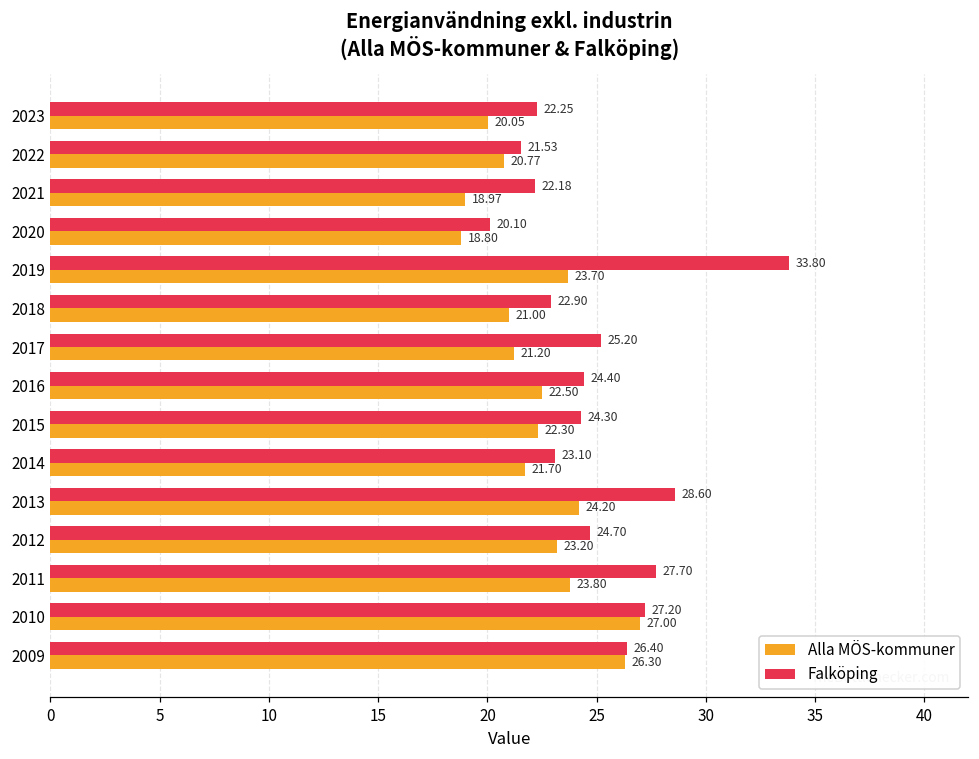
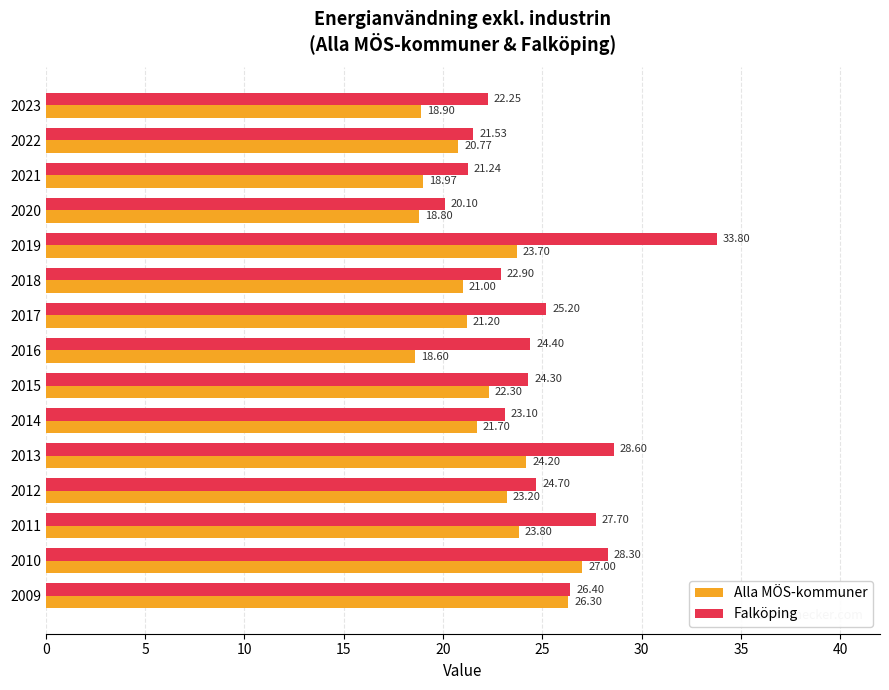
Alla MÖS-kommuner, 2023: 20.05 -> 18.90
Falköping, 2021: 22.18 -> 21.24
Alla MÖS-kommuner, 2016: 22.50 -> 18.60
Falköping, 2010: 27.20 -> 28.30
